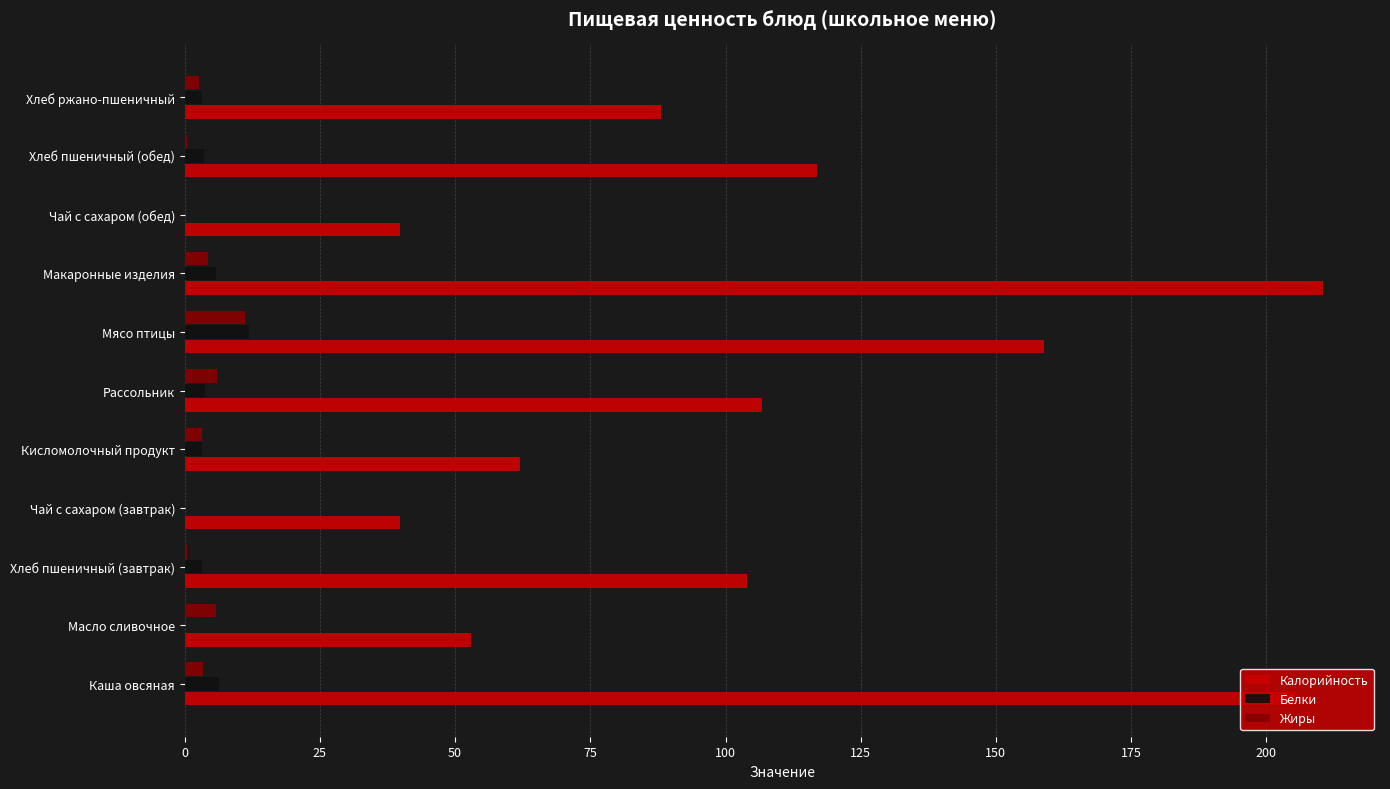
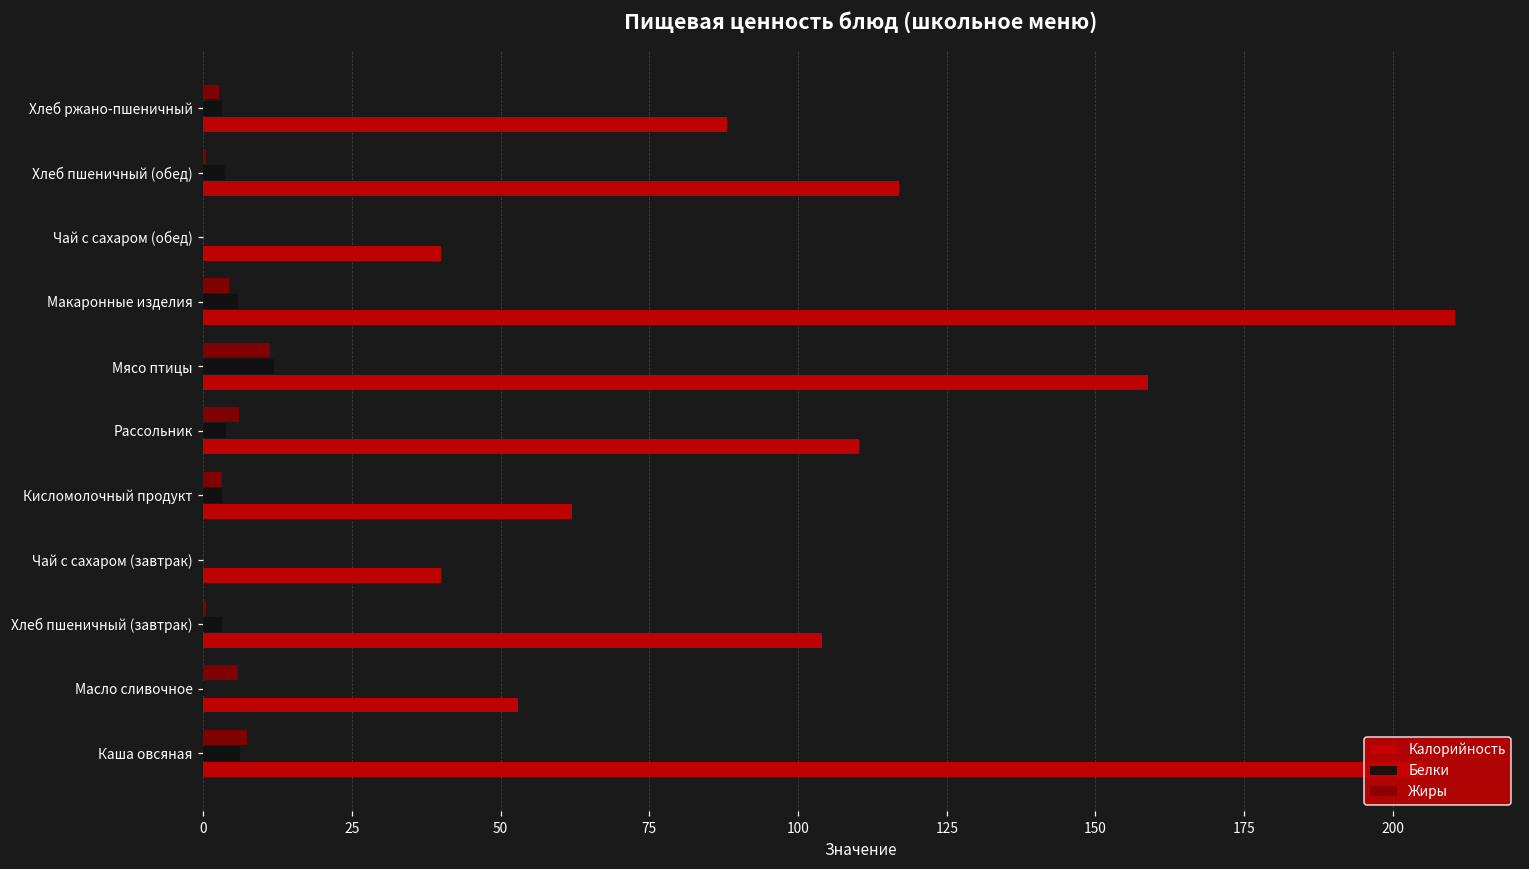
Калорийность, Рассольник: 107 -> 110
Жиры, Каша овсяная: 3 -> 7
